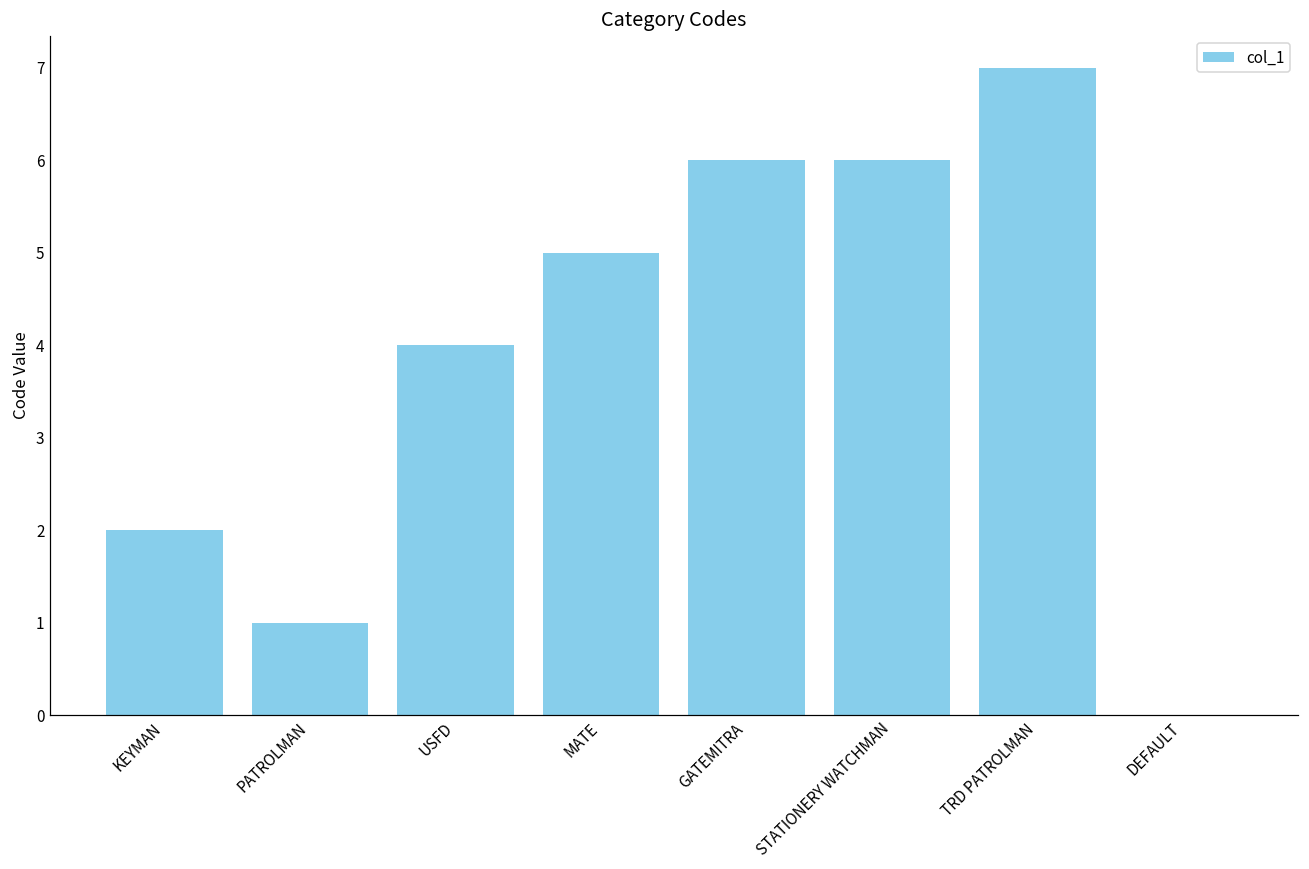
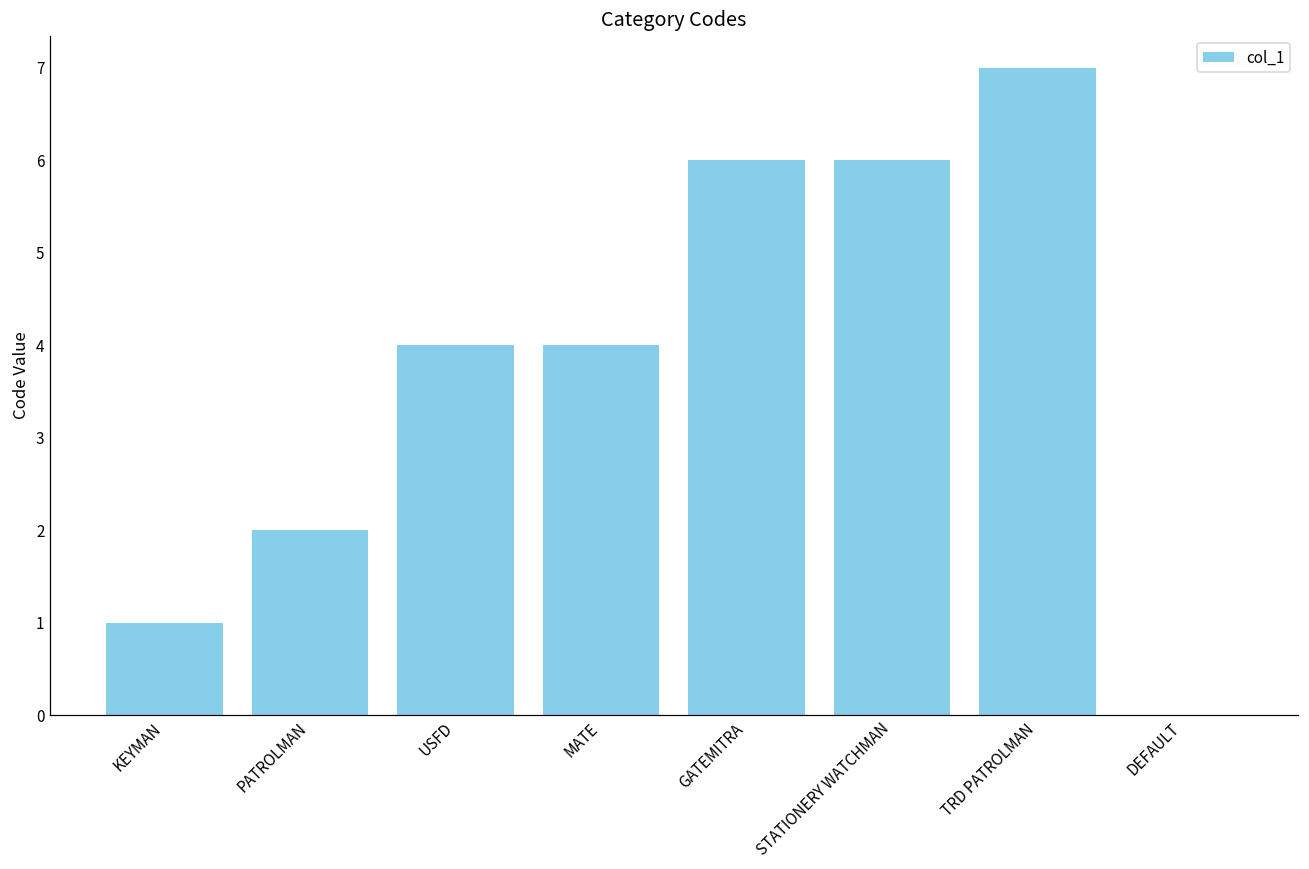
KEYMAN: 2 -> 1
PATROLMAN: 1 -> 2
MATE: 5 -> 4
